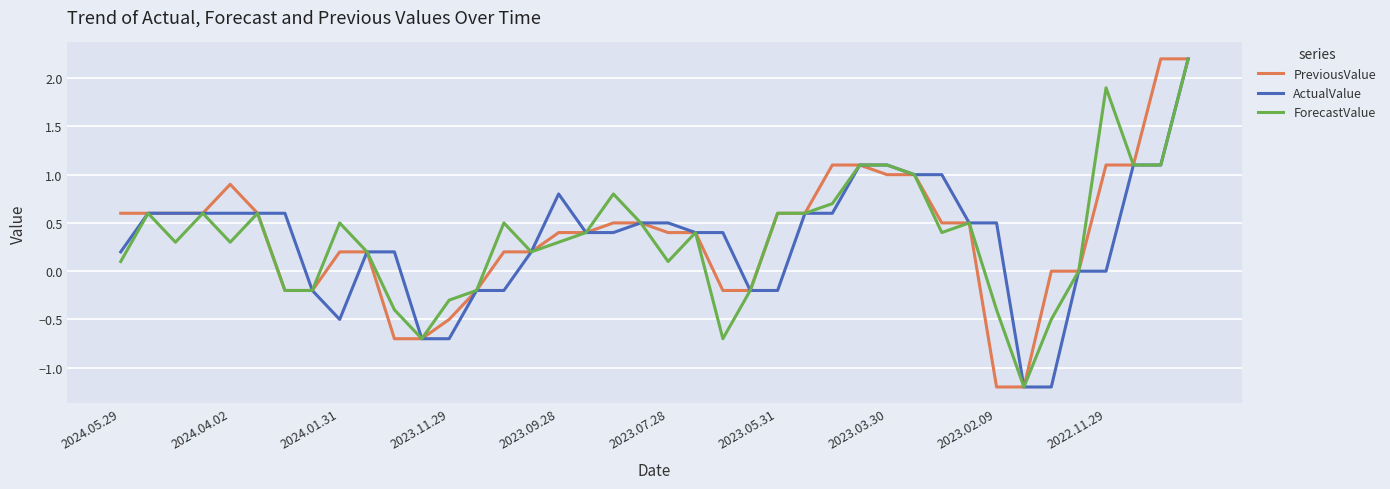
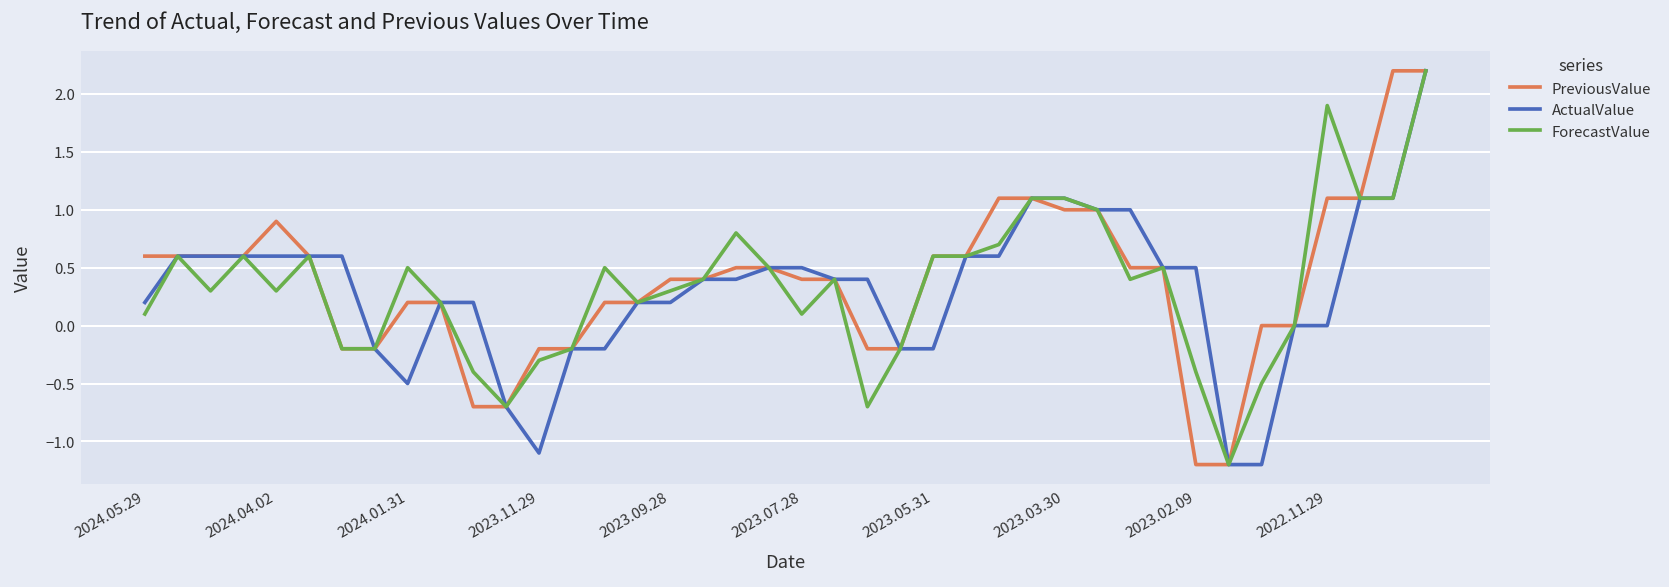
PreviousValue, 2023.11.29: -0.5 -> -0.2
ActualValue, 2023.11.29: -0.7 -> -1.1
ActualValue, 2023.09.28: 0.8 -> 0.2
